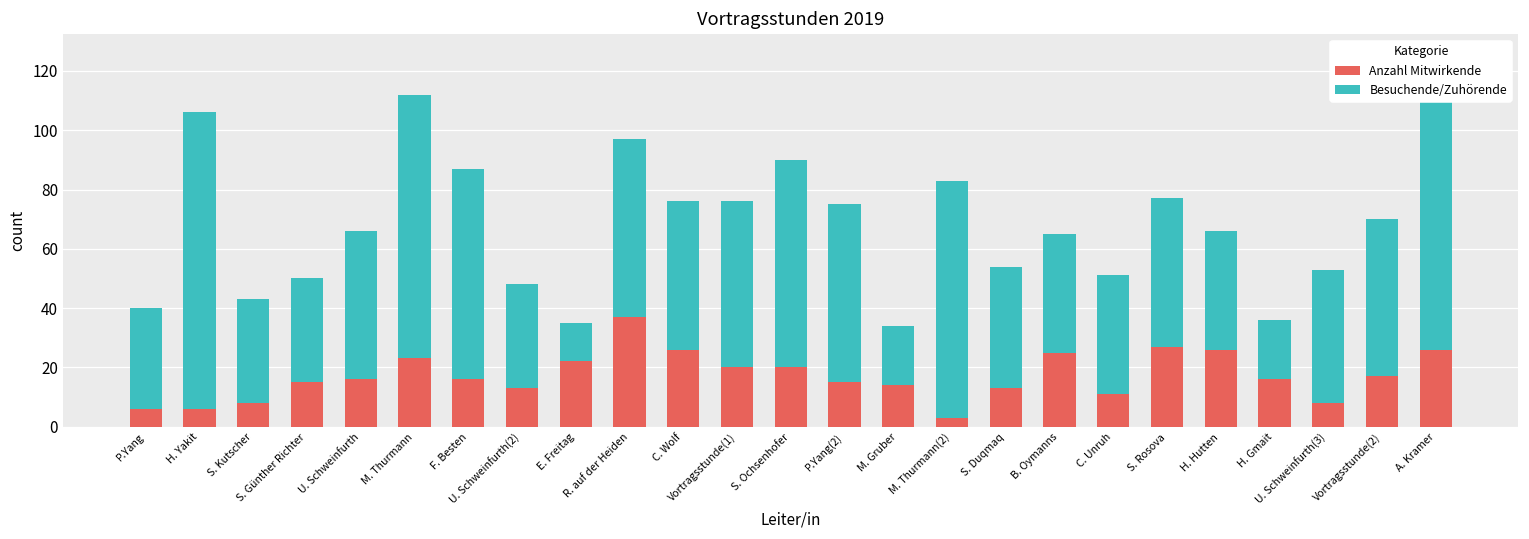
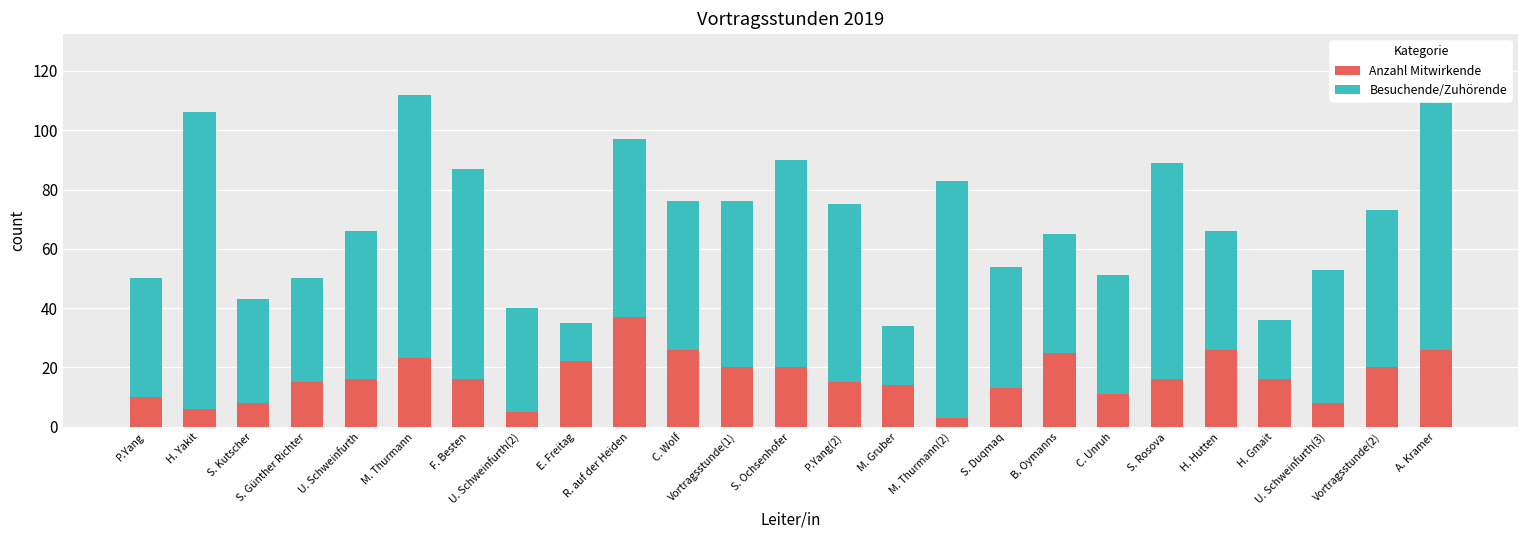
Anzahl Mitwirkende, P.Yang: 6 -> 10
Besuchende/Zuhörende, P.Yang: 34 -> 40
Anzahl Mitwirkende, U. Schweinfurth(2): 13 -> 5
Anzahl Mitwirkende, S. Rosova: 27 -> 16
Besuchende/Zuhörende, S. Rosova: 50 -> 73
Anzahl Mitwirkende, Vortragsstunde(2): 17 -> 20
